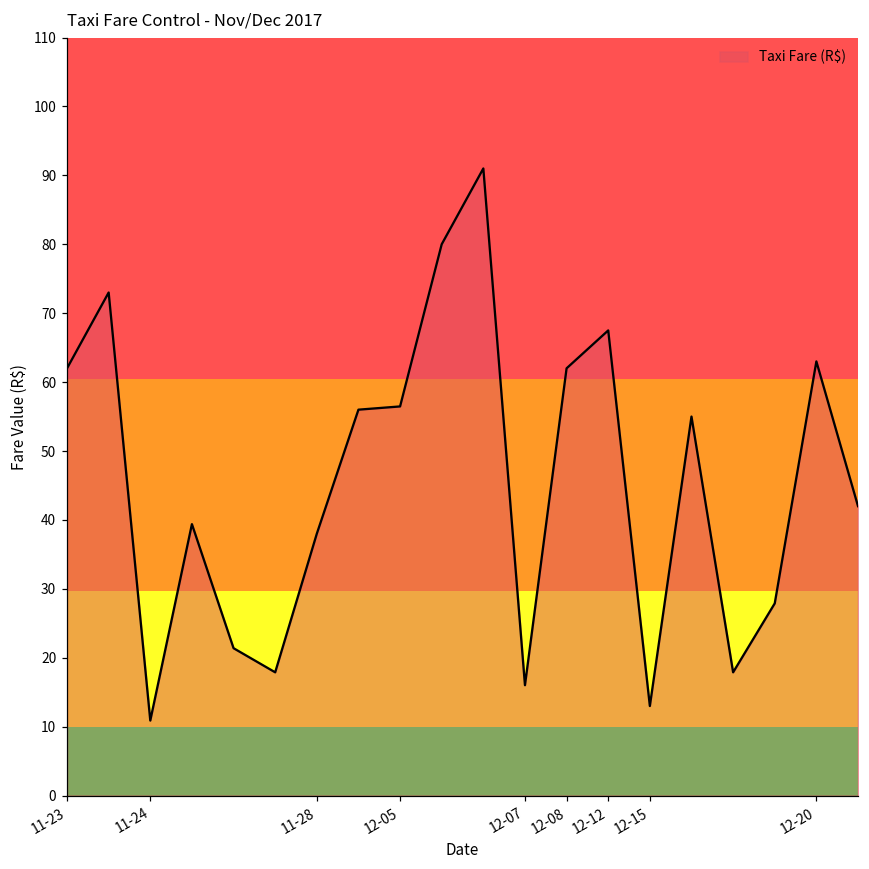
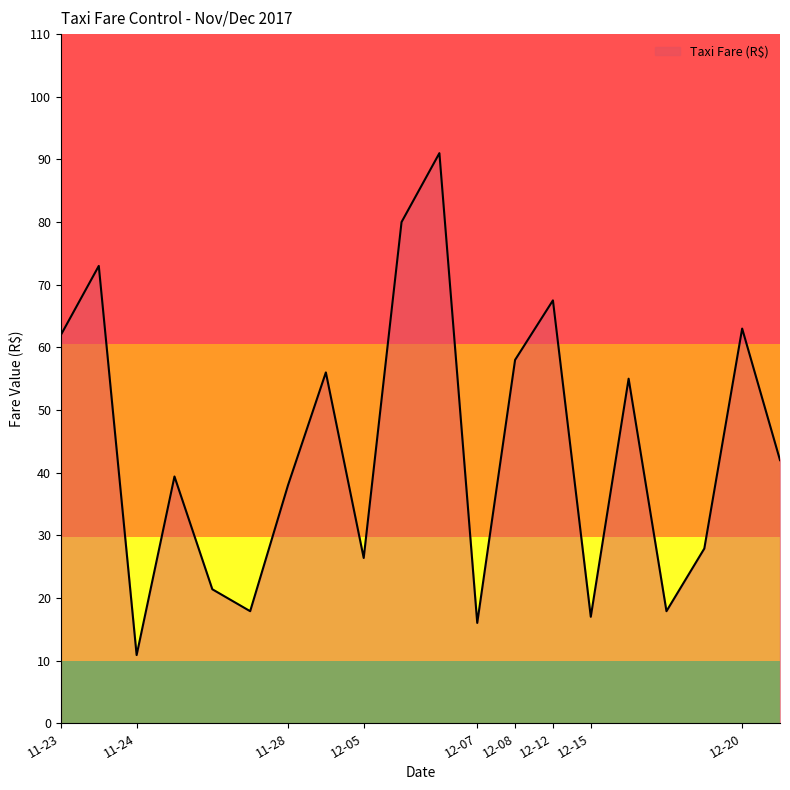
12-05: 56 -> 26
12-08: 62 -> 58
12-15: 13 -> 17
